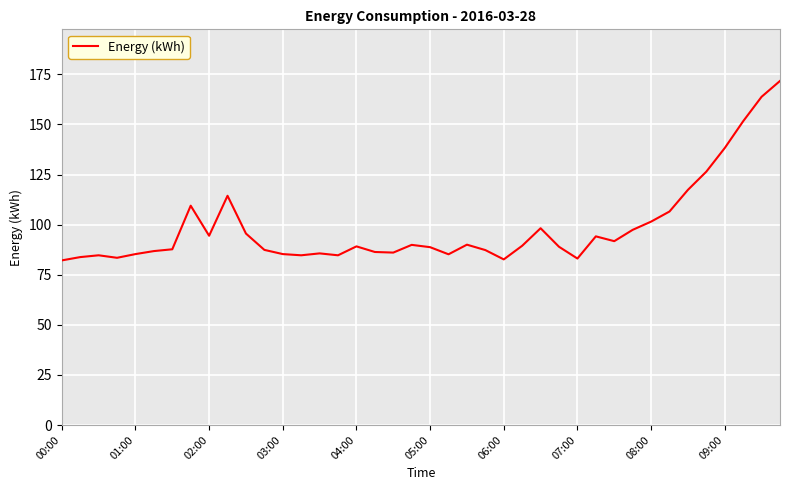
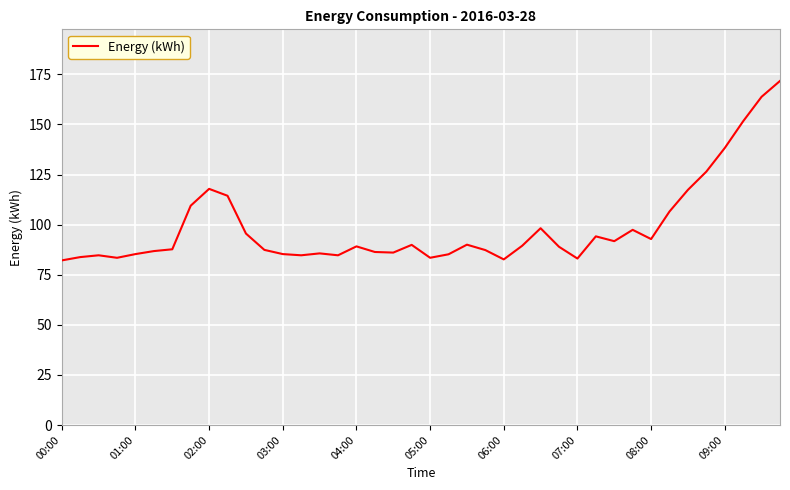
02:00: 94 -> 118
05:00: 89 -> 83
08:00: 102 -> 93
